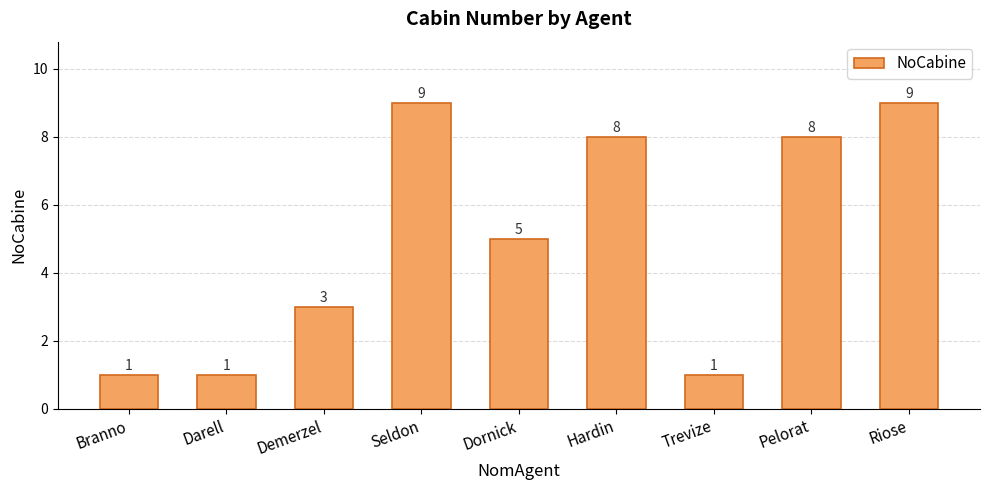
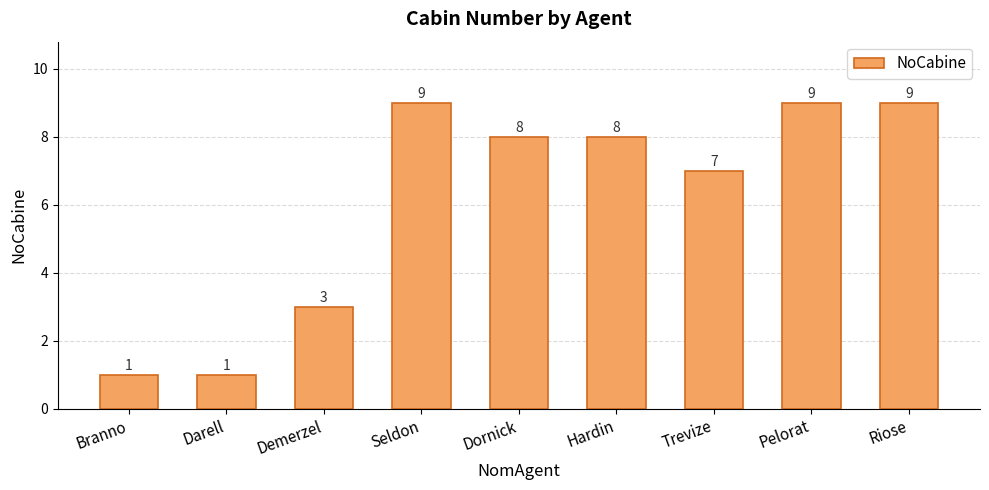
Dornick: 5 -> 8
Trevize: 1 -> 7
Pelorat: 8 -> 9
